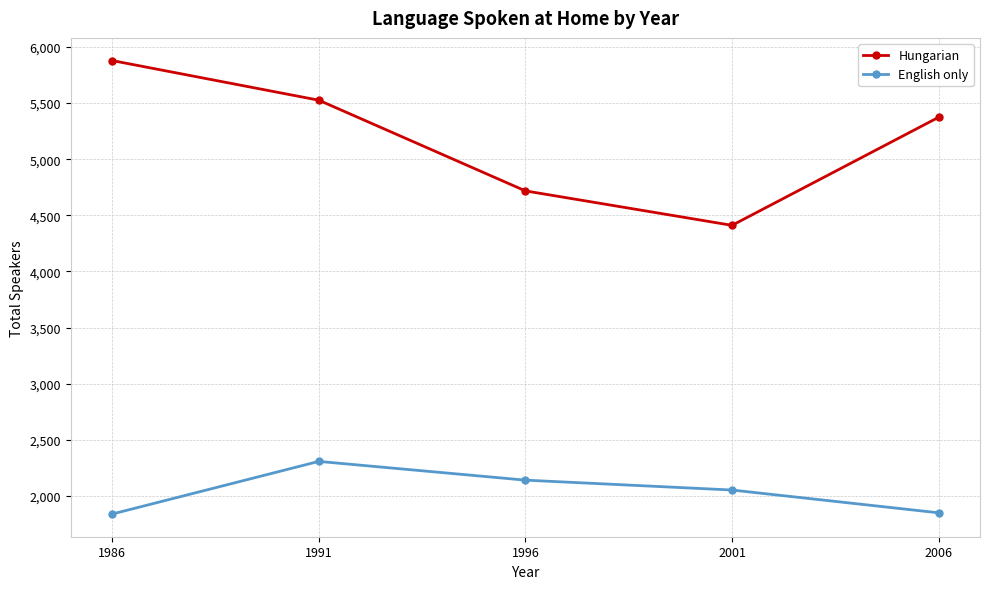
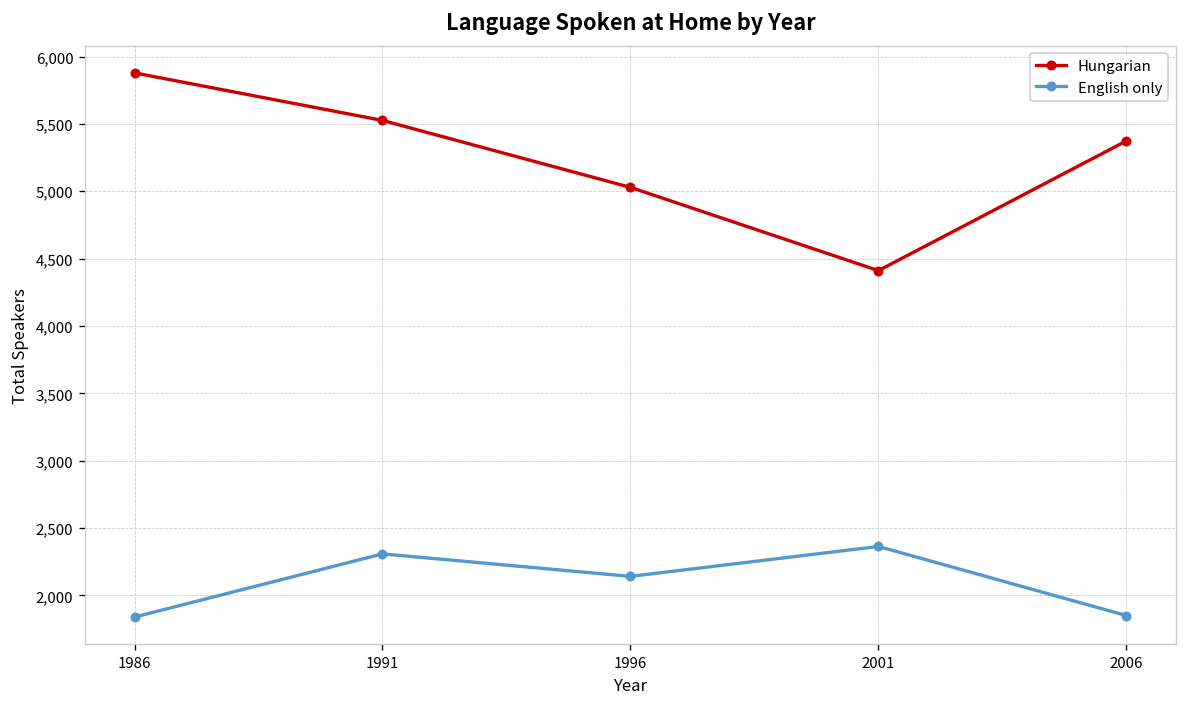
Hungarian, 1996: 4,720 -> 5,030
English only, 2001: 2,050 -> 2,360
